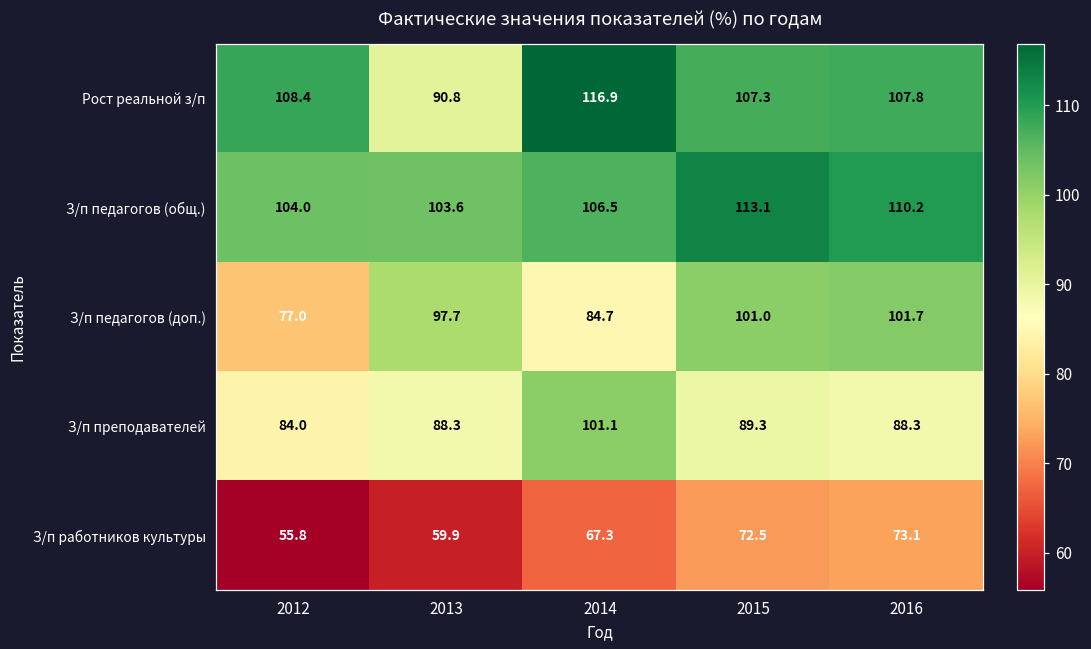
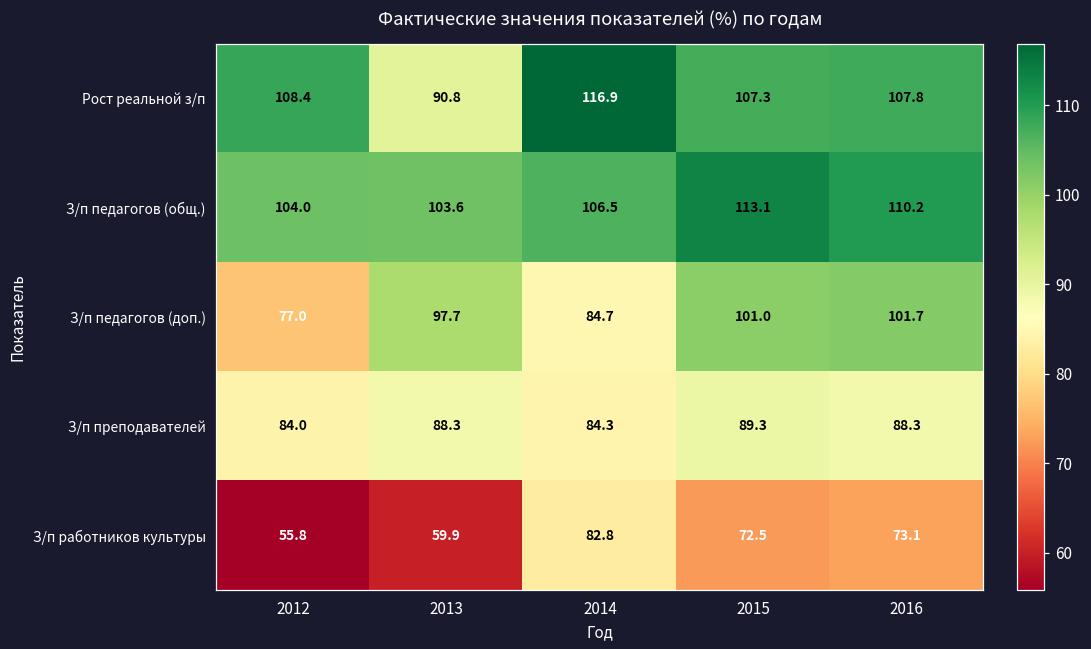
З/п преподавателей, 2014: 101.1 -> 84.3
З/п работников культуры, 2014: 67.3 -> 82.8
